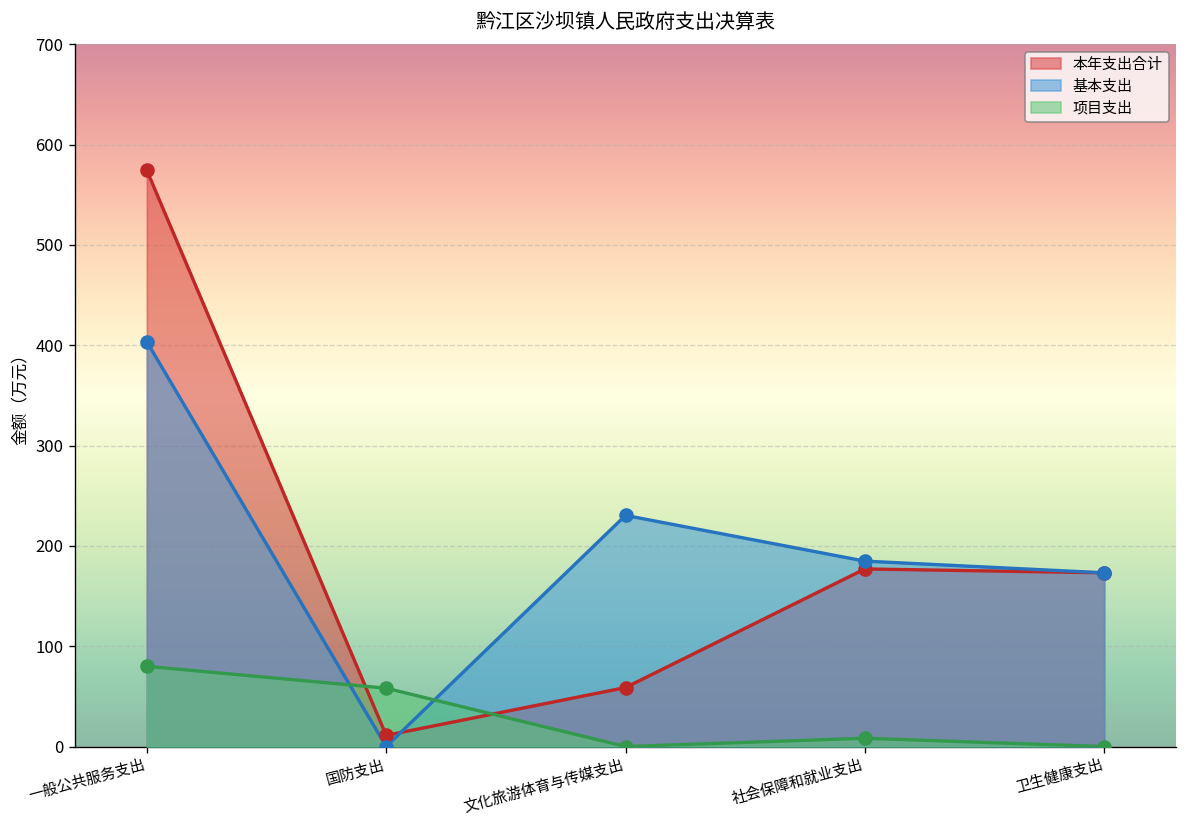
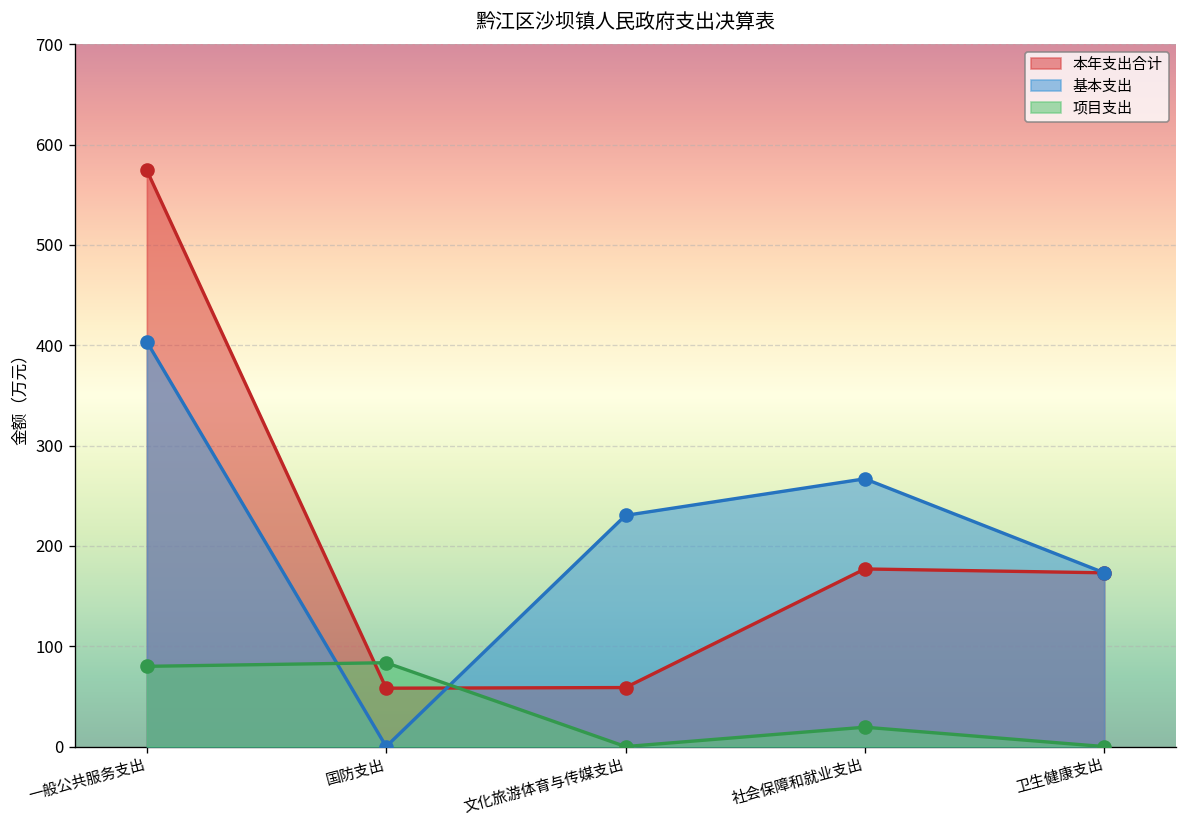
本年支出合计, 国防支出: 10 -> 60
项目支出, 国防支出: 60 -> 80
基本支出, 社会保障和就业支出: 180 -> 270
项目支出, 社会保障和就业支出: 10 -> 20
